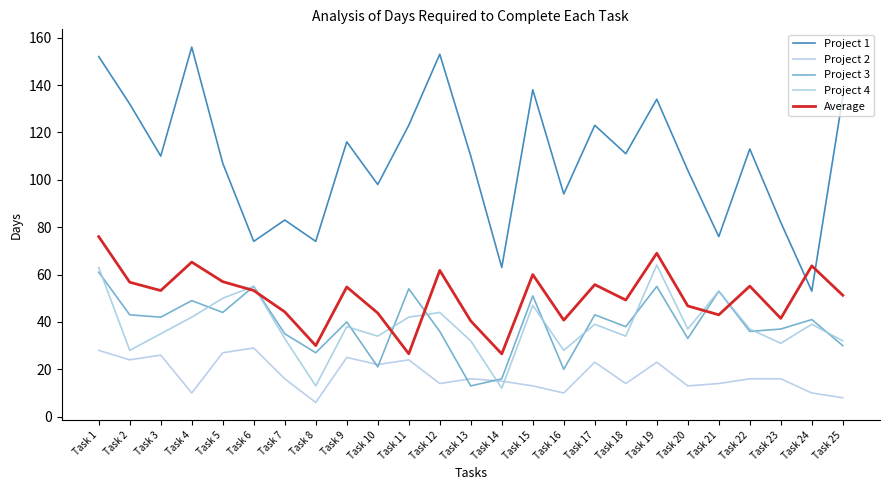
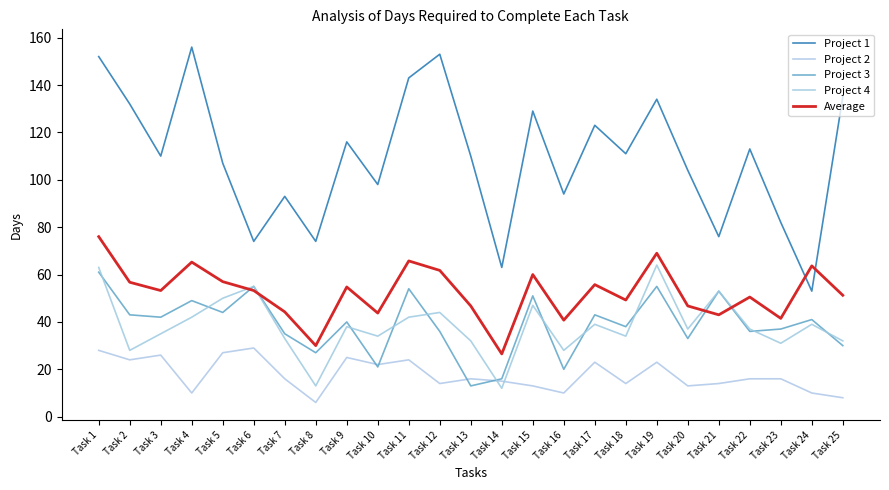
Project 1, Task 7: 83 -> 93
Project 1, Task 11: 123 -> 143
Average, Task 11: 27 -> 66
Average, Task 13: 40 -> 47
Project 1, Task 15: 138 -> 129
Average, Task 22: 55 -> 51
